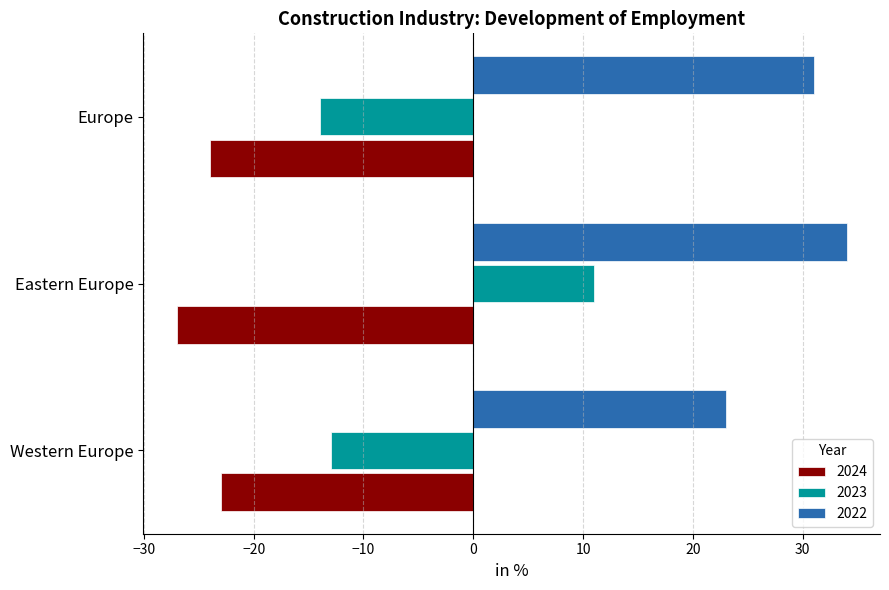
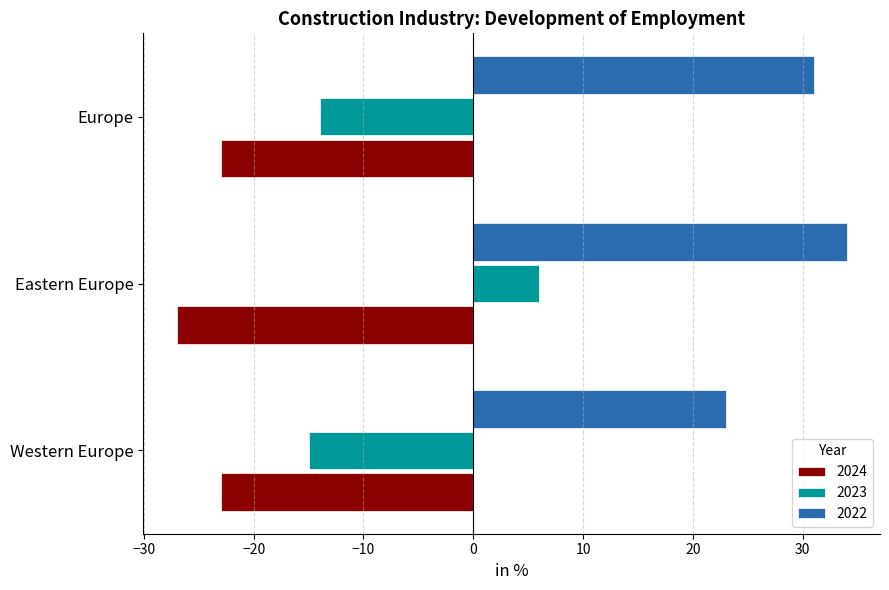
2024, Europe: -24 -> -23
2023, Eastern Europe: 11 -> 6
2023, Western Europe: -13 -> -15
